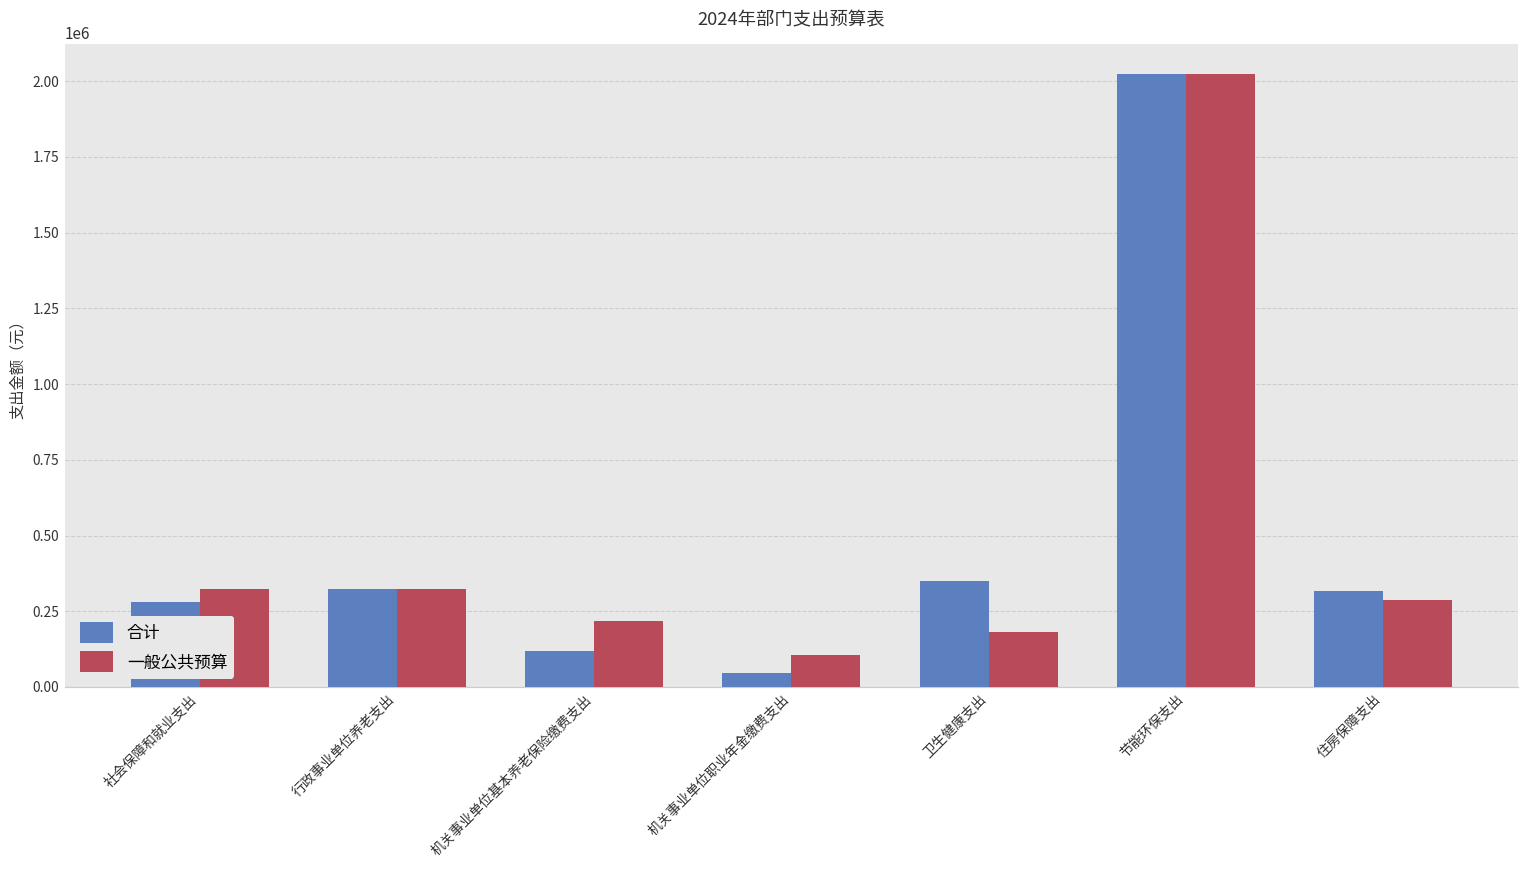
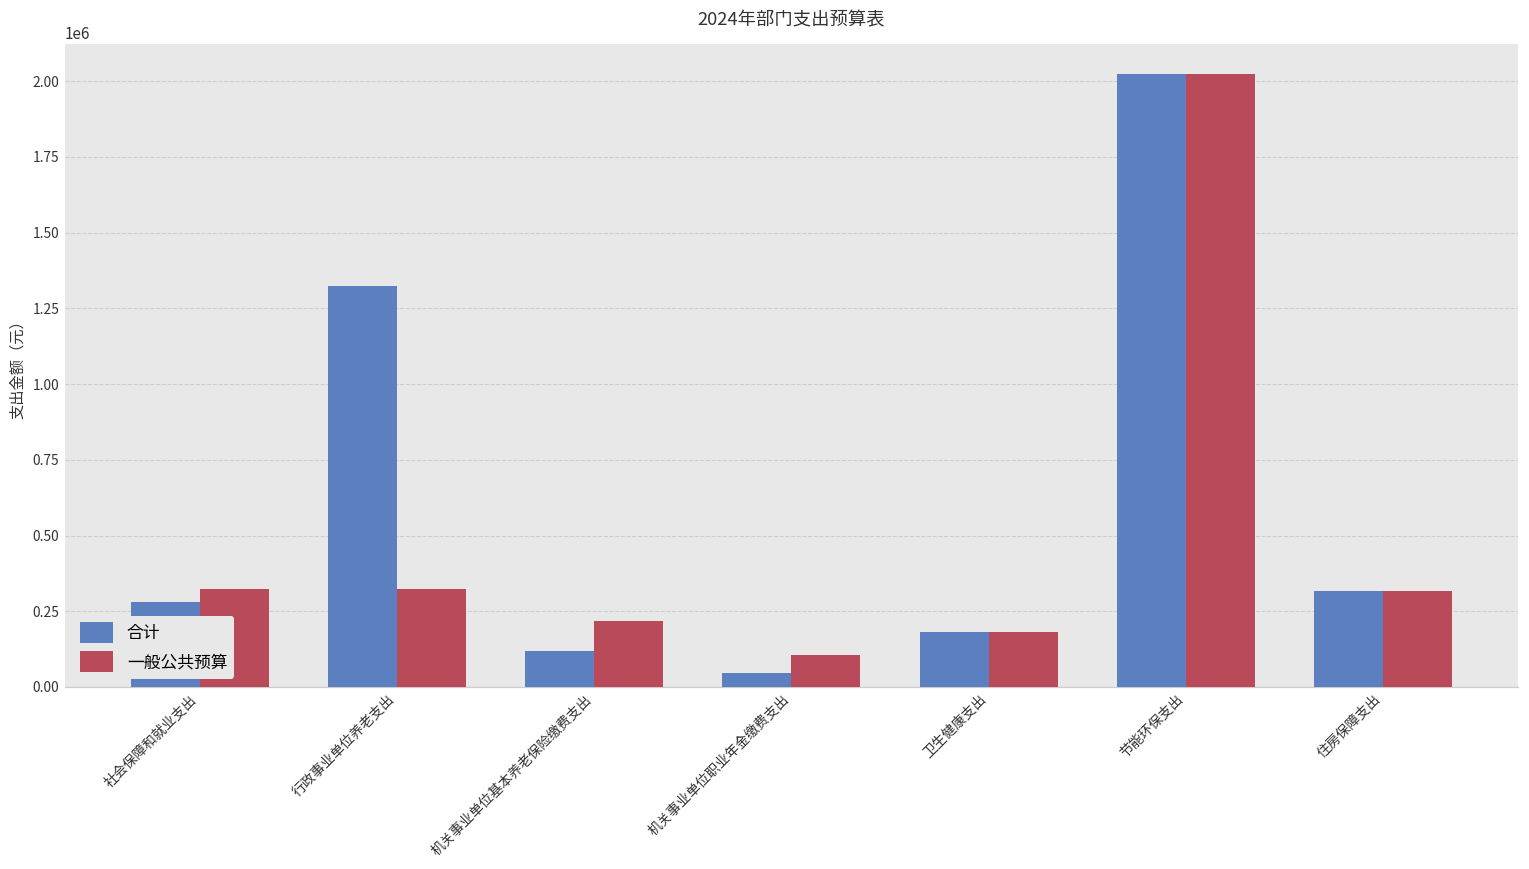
合计, 行政事业单位养老支出: 320000 -> 1320000
合计, 卫生健康支出: 350000 -> 180000
一般公共预算, 住房保障支出: 290000 -> 320000
